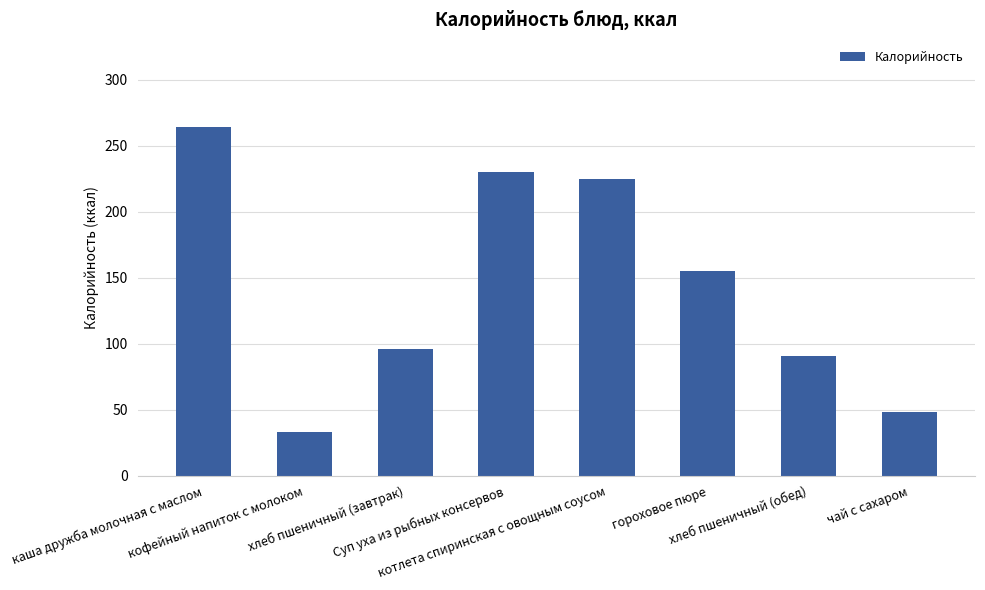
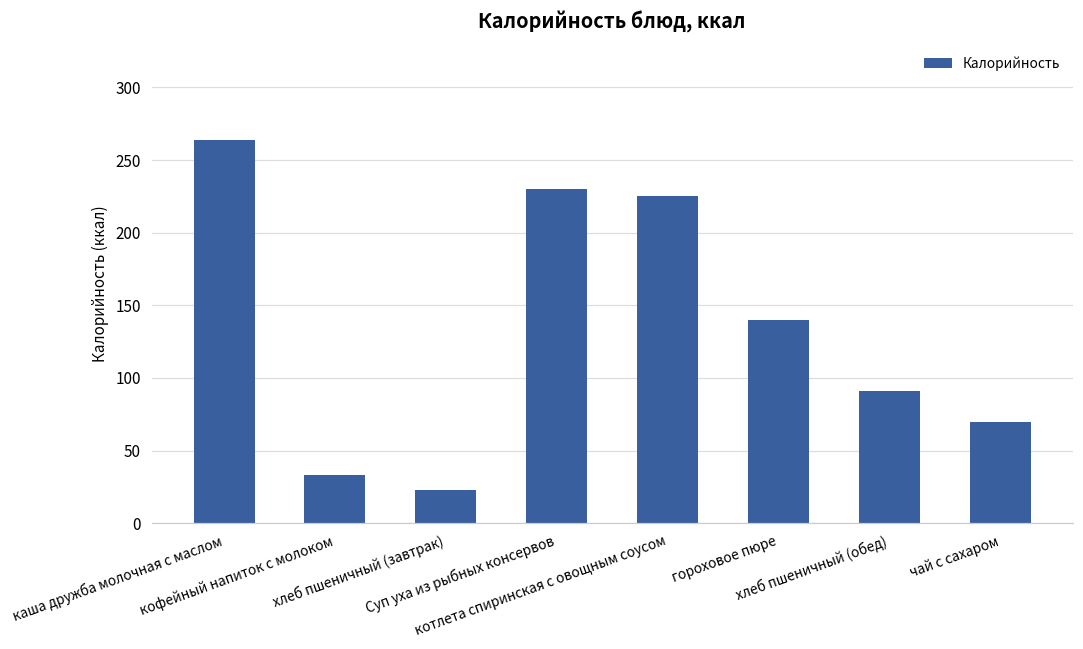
хлеб пшеничный (завтрак): 96 -> 23
гороховое пюре: 155 -> 140
чай с сахаром: 48 -> 70
